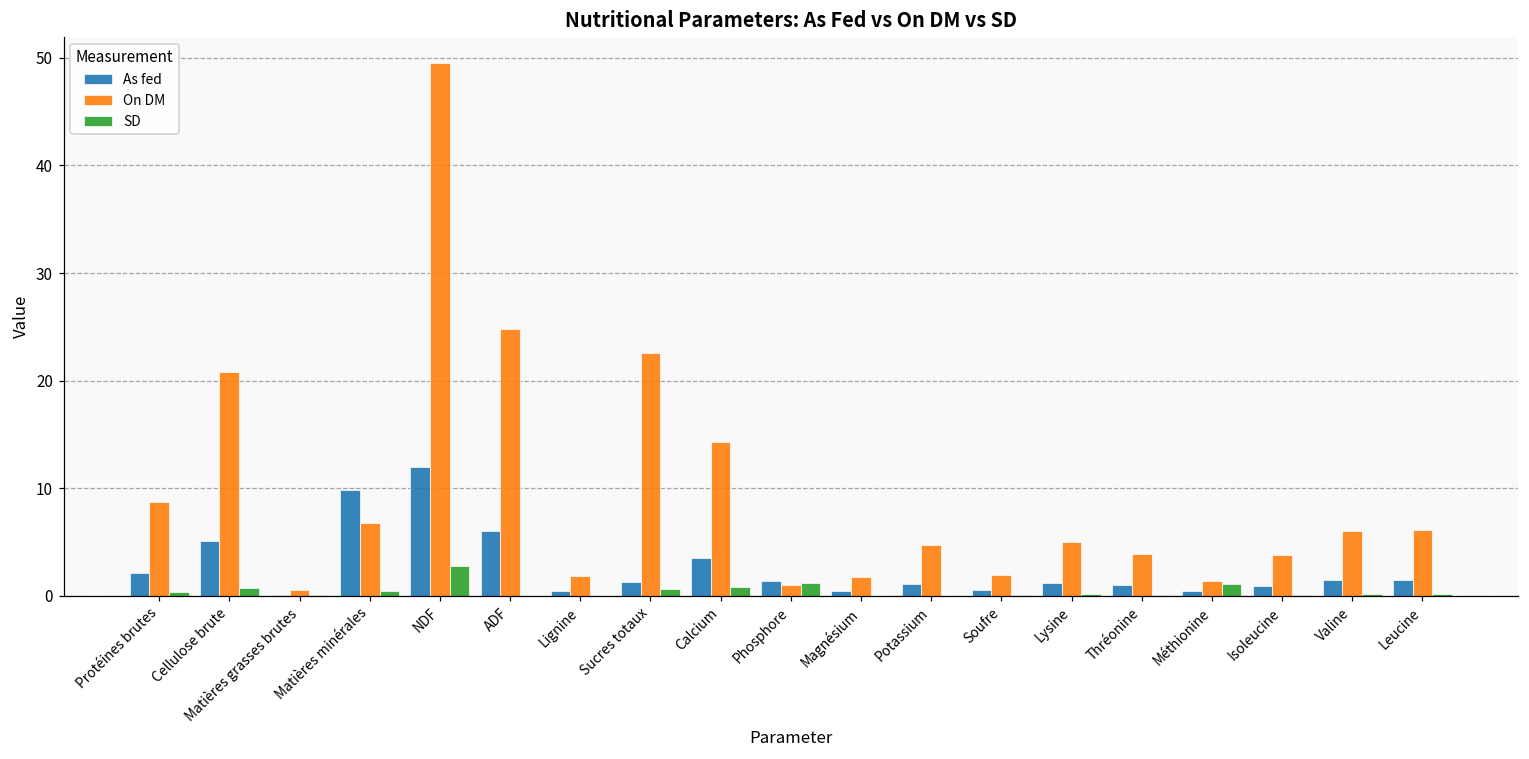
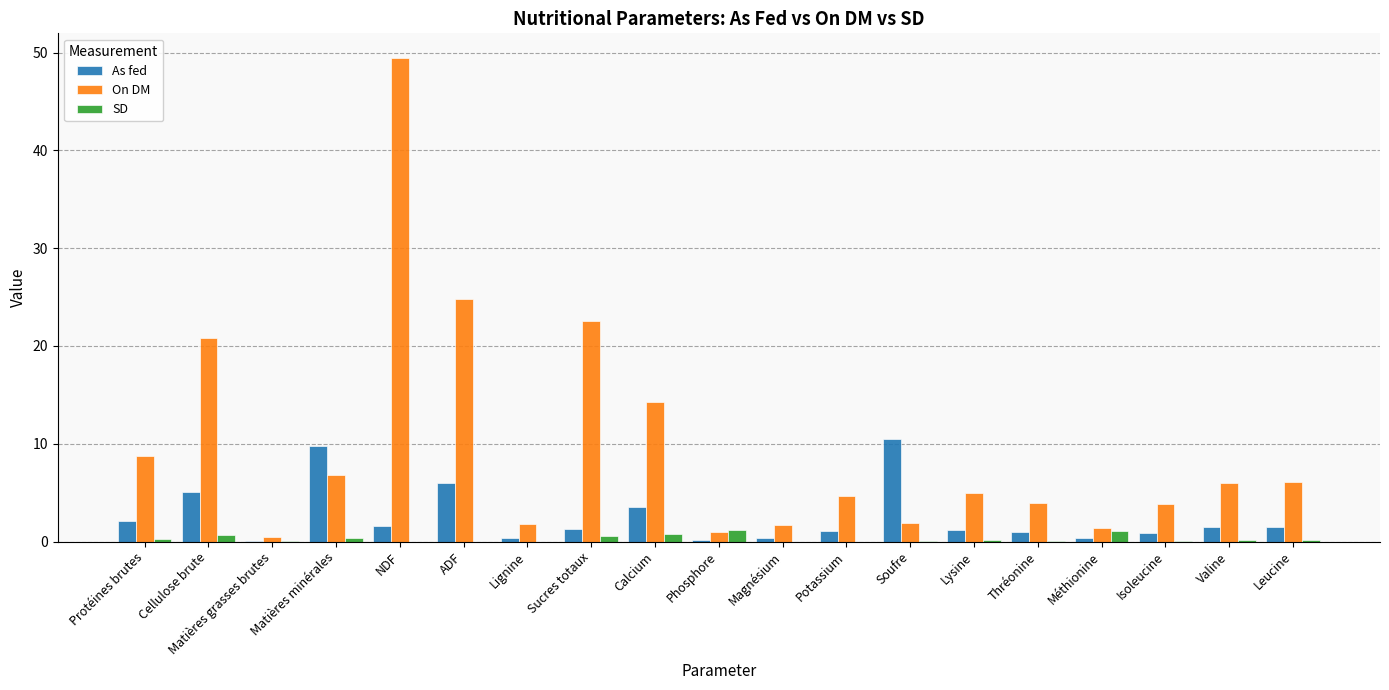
As fed, NDF: 12 -> 2
SD, NDF: 3 -> 0
As fed, Phosphore: 1 -> 0
As fed, Soufre: 1 -> 11
